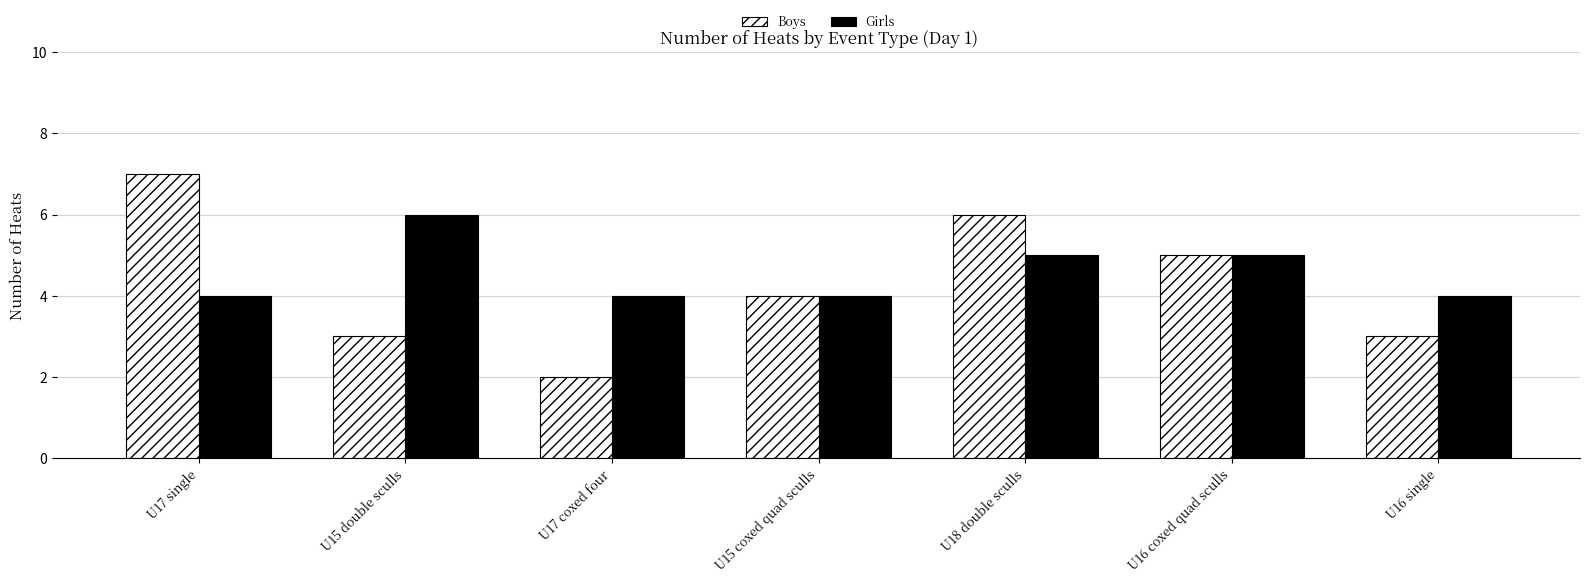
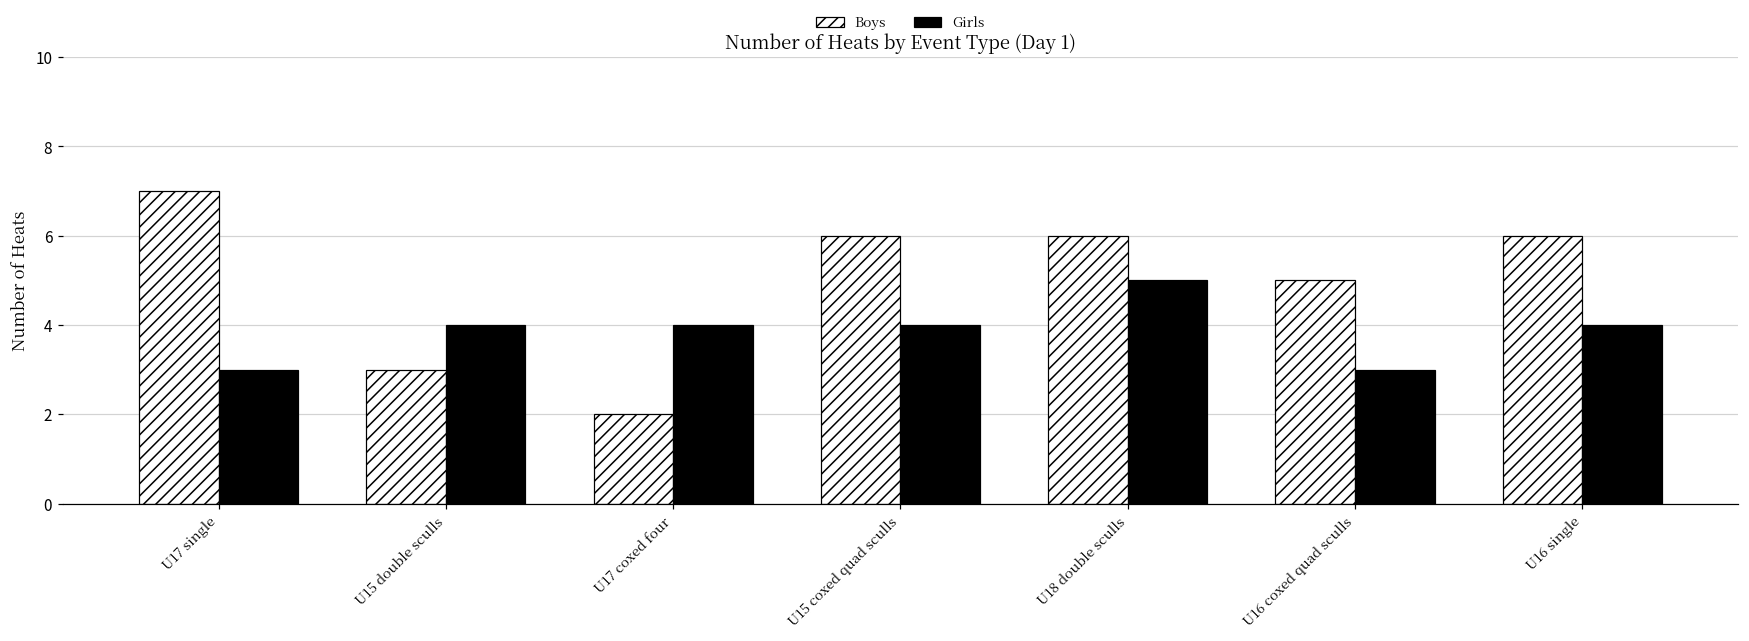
Girls, U17 single: 4 -> 3
Girls, U15 double sculls: 6 -> 4
Boys, U15 coxed quad sculls: 4 -> 6
Girls, U16 coxed quad sculls: 5 -> 3
Boys, U16 single: 3 -> 6
